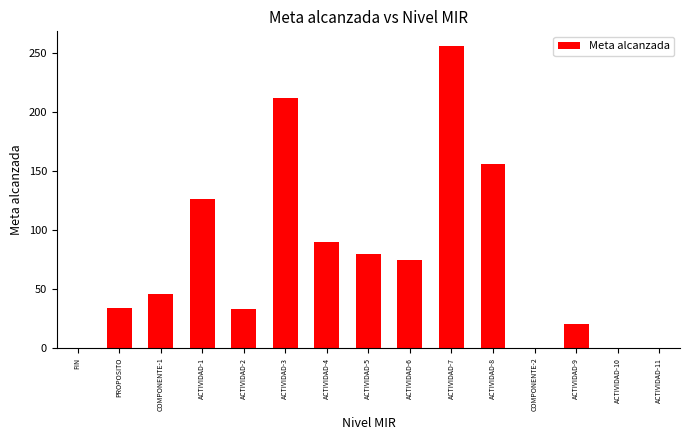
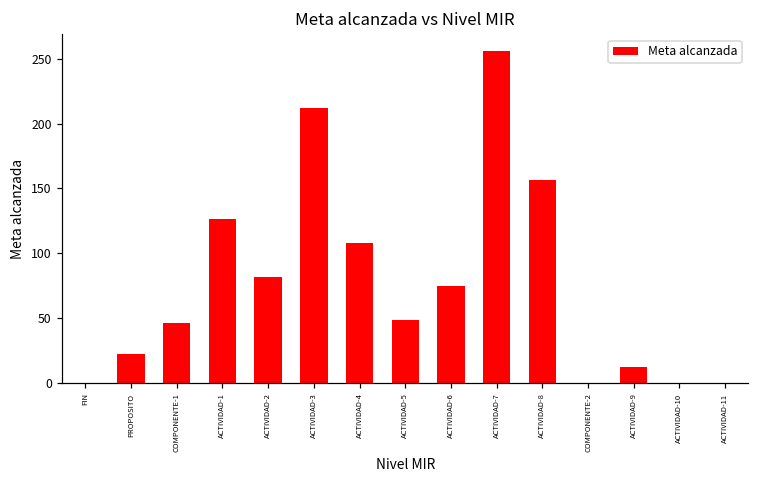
PROPOSITO: 34 -> 22
ACTIVIDAD-2: 33 -> 81
ACTIVIDAD-4: 90 -> 108
ACTIVIDAD-5: 80 -> 49
ACTIVIDAD-9: 20 -> 13
